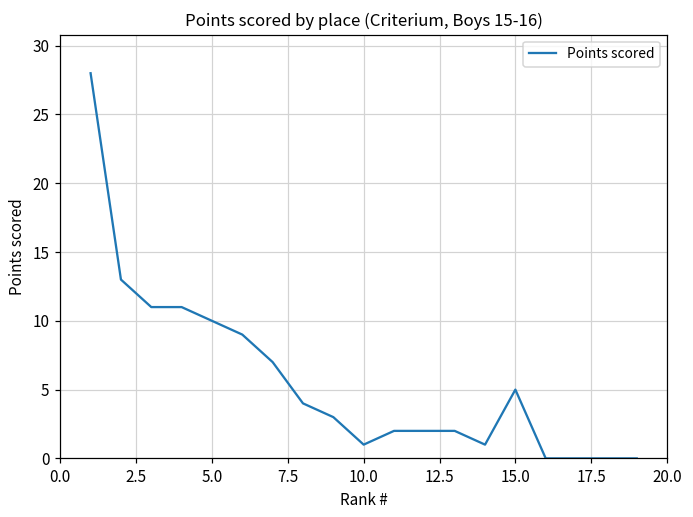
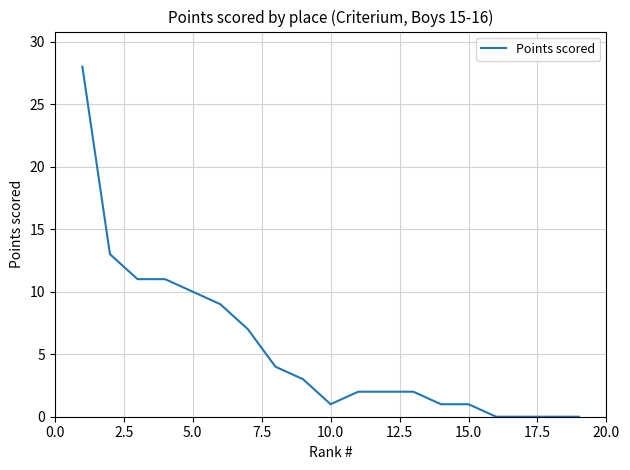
15.0: 5 -> 1
